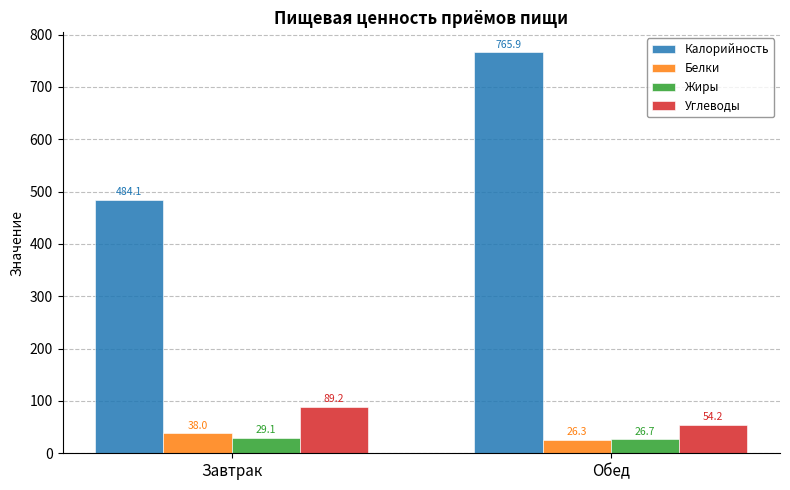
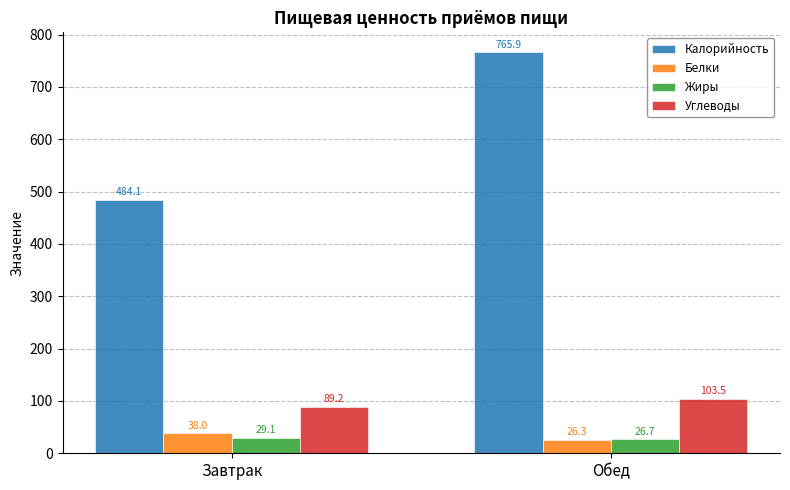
Углеводы, Обед: 54.2 -> 103.5
